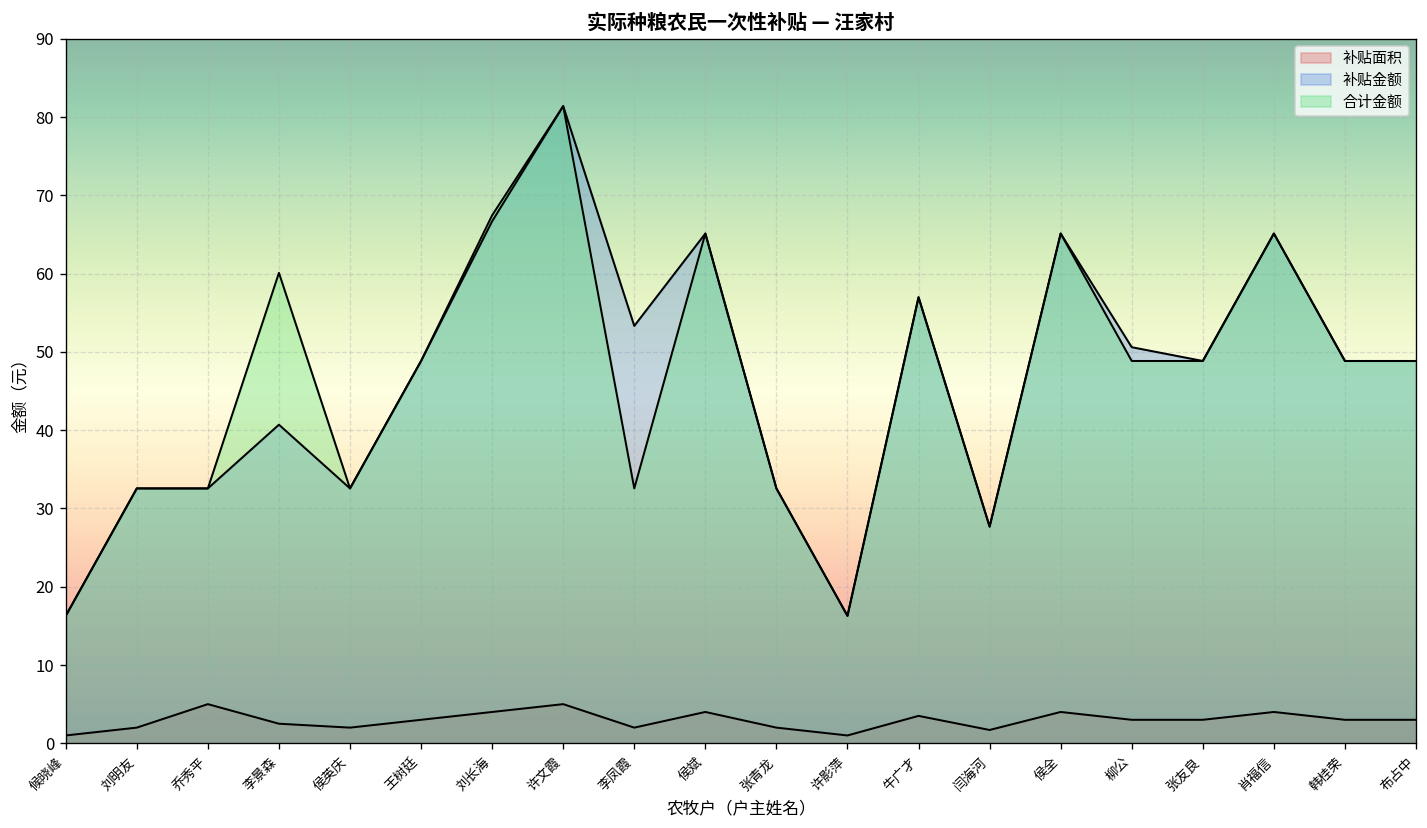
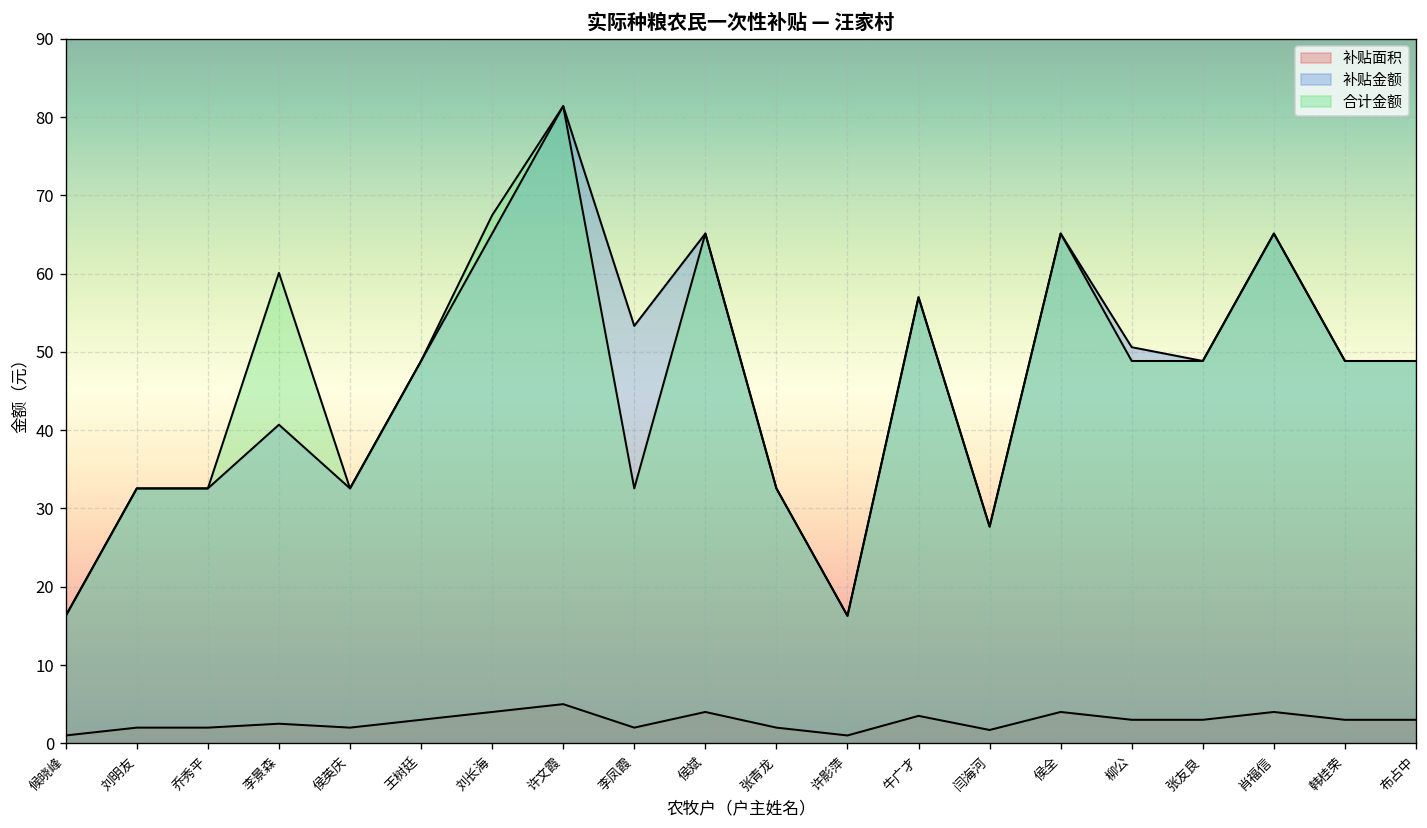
补贴面积, 乔秀平: 5 -> 2
补贴金额, 刘长海: 67 -> 65
